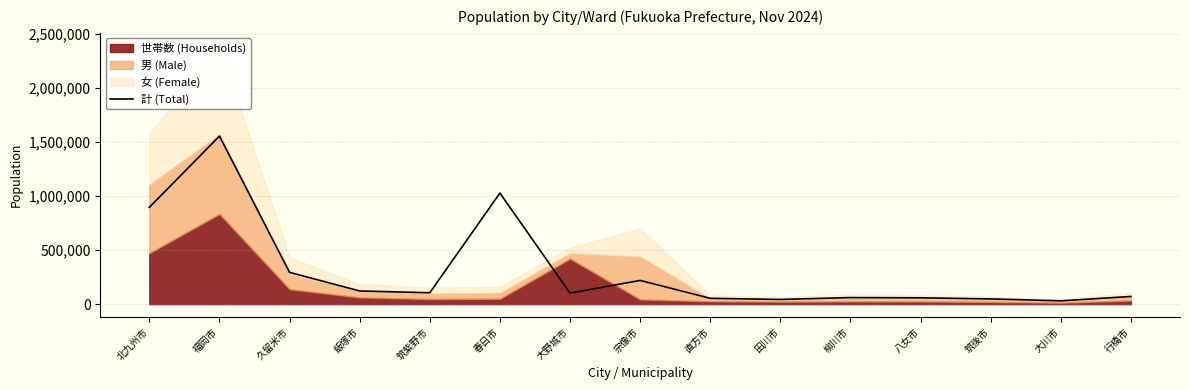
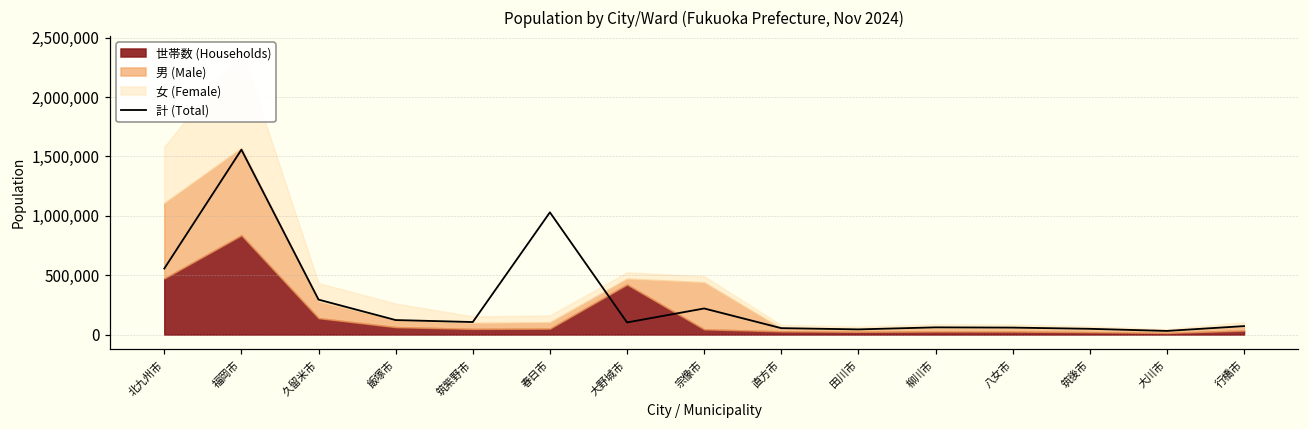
計 (Total), 北九州市: 900,000 -> 560,000
女 (Female), 飯塚市: 60,000 -> 140,000
女 (Female), 宗像市: 260,000 -> 50,000
